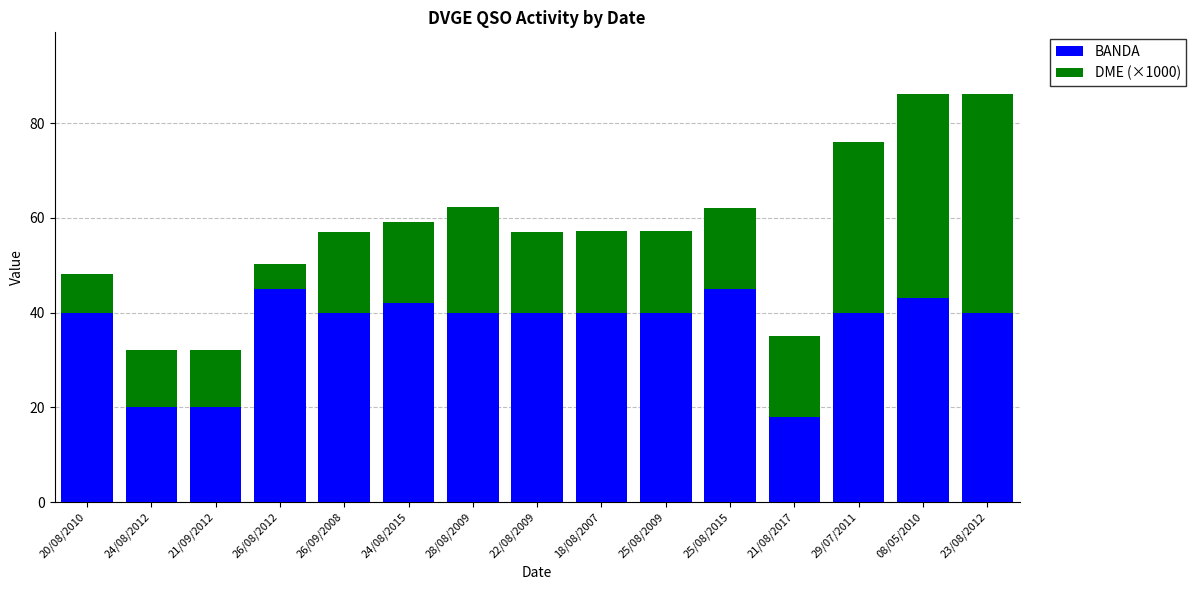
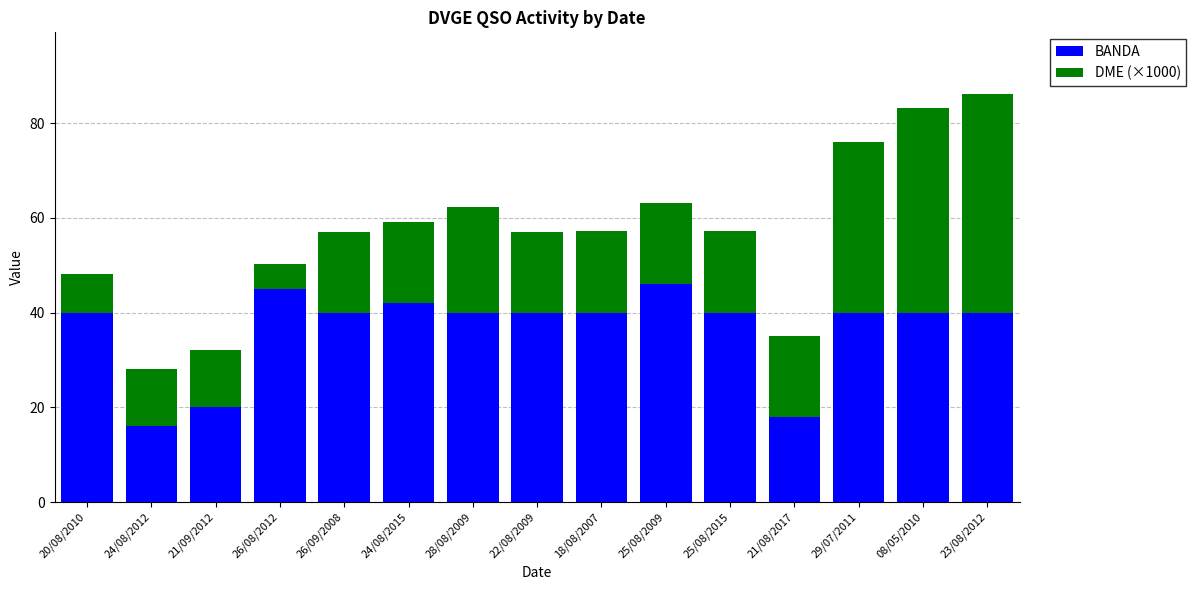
BANDA, 24/08/2012: 20 -> 16
BANDA, 25/08/2009: 40 -> 46
BANDA, 25/08/2015: 45 -> 40
BANDA, 08/05/2010: 43 -> 40
